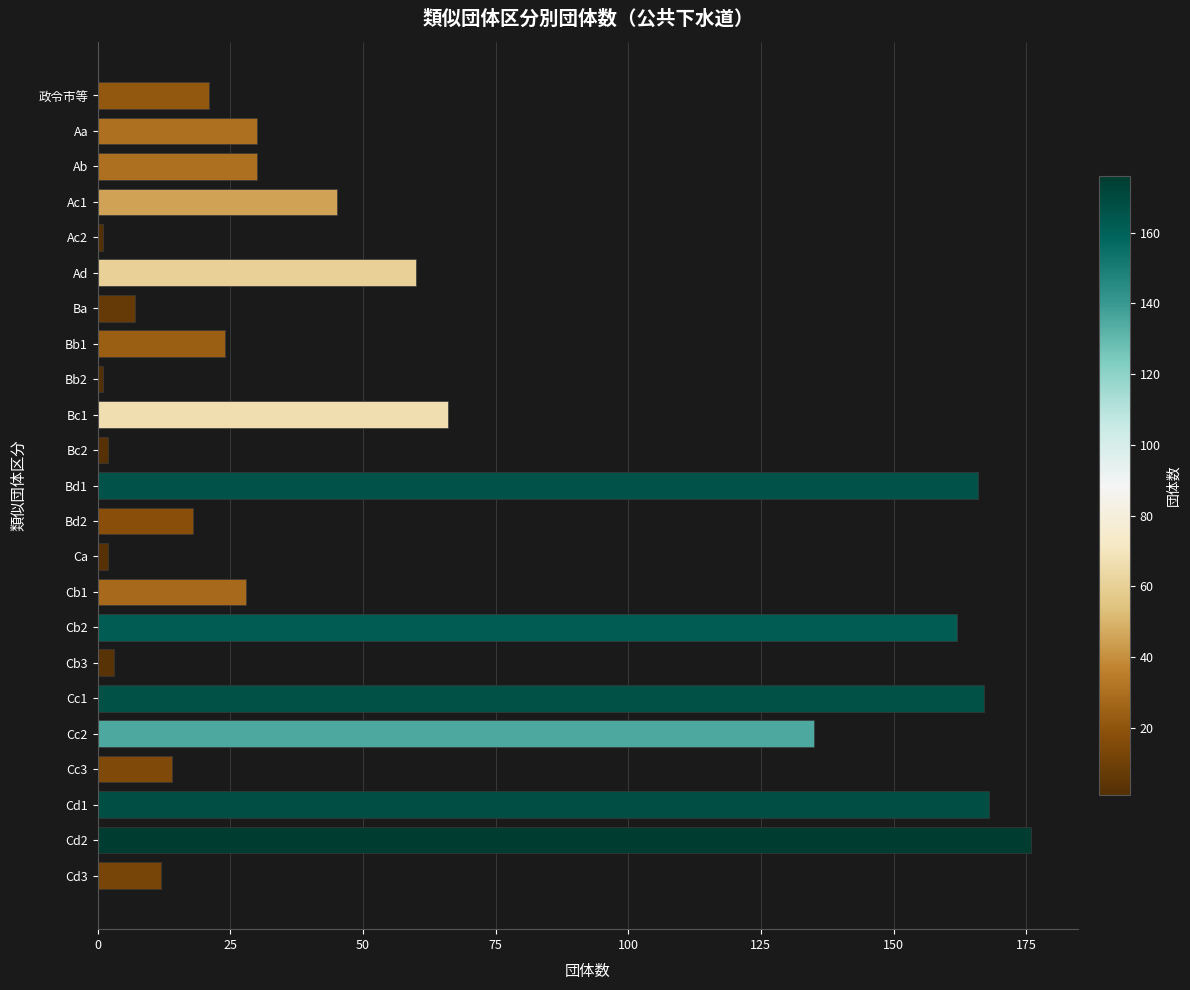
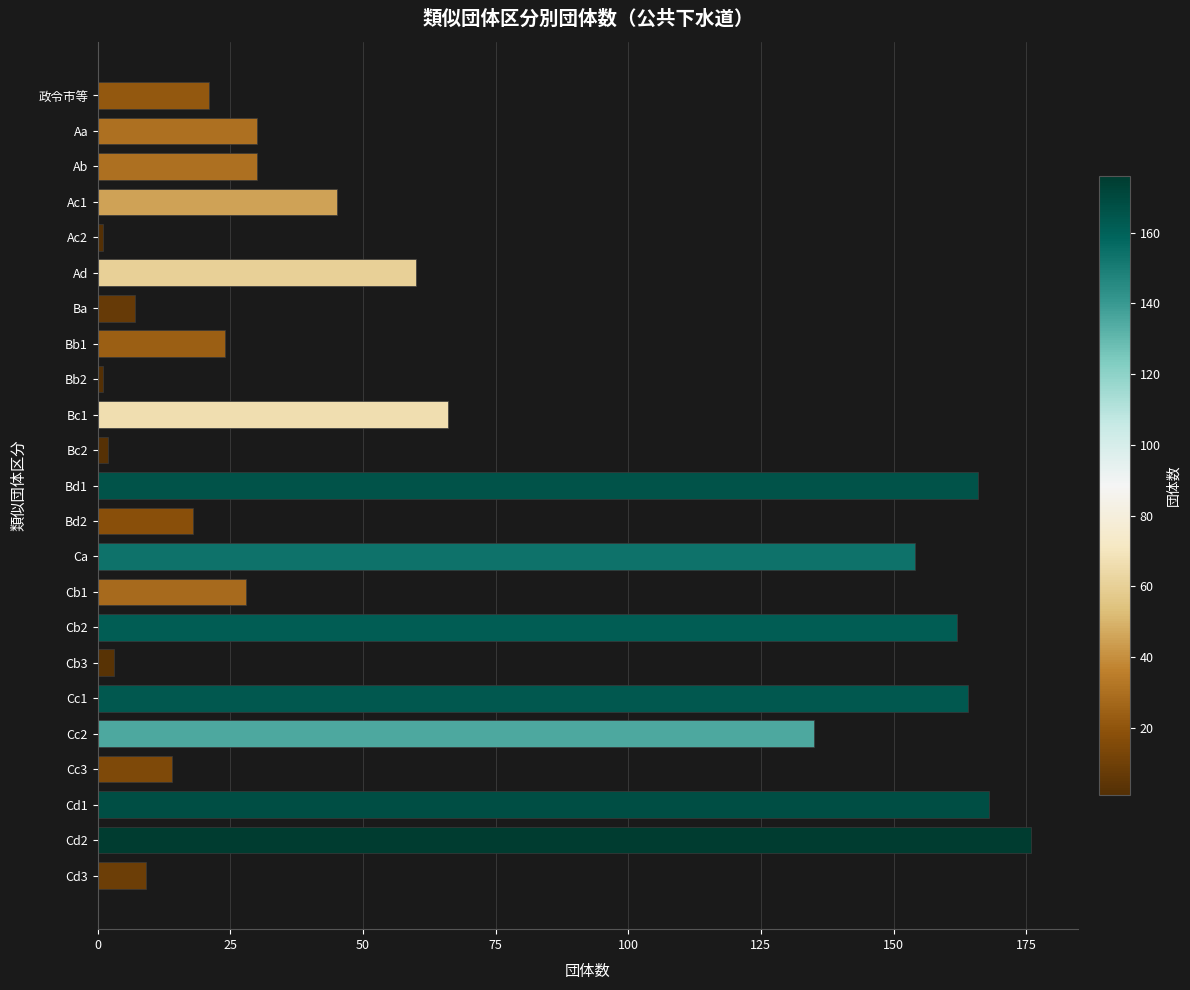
Ca: 2 -> 154
Cc1: 167 -> 164
Cd3: 12 -> 9
